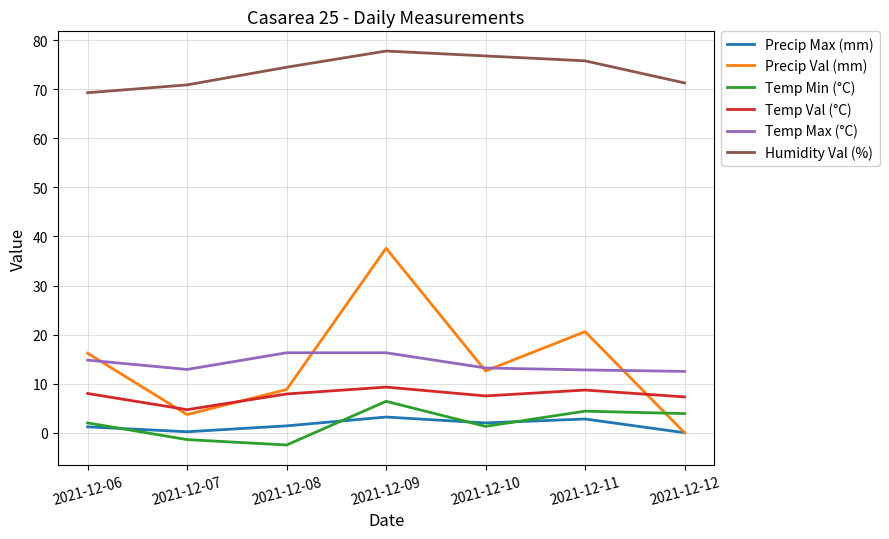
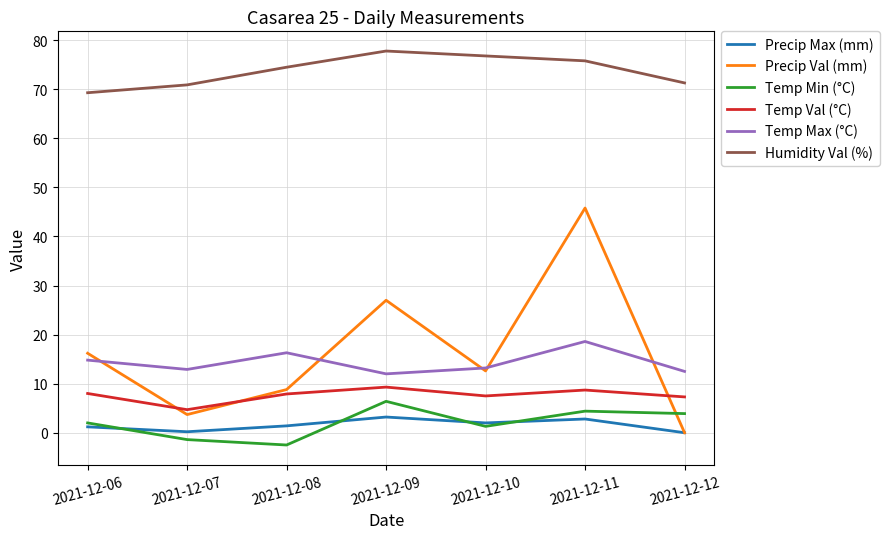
Precip Val (mm), 2021-12-09: 38 -> 27
Temp Max (°C), 2021-12-09: 16 -> 12
Precip Val (mm), 2021-12-11: 21 -> 46
Temp Max (°C), 2021-12-11: 13 -> 19
